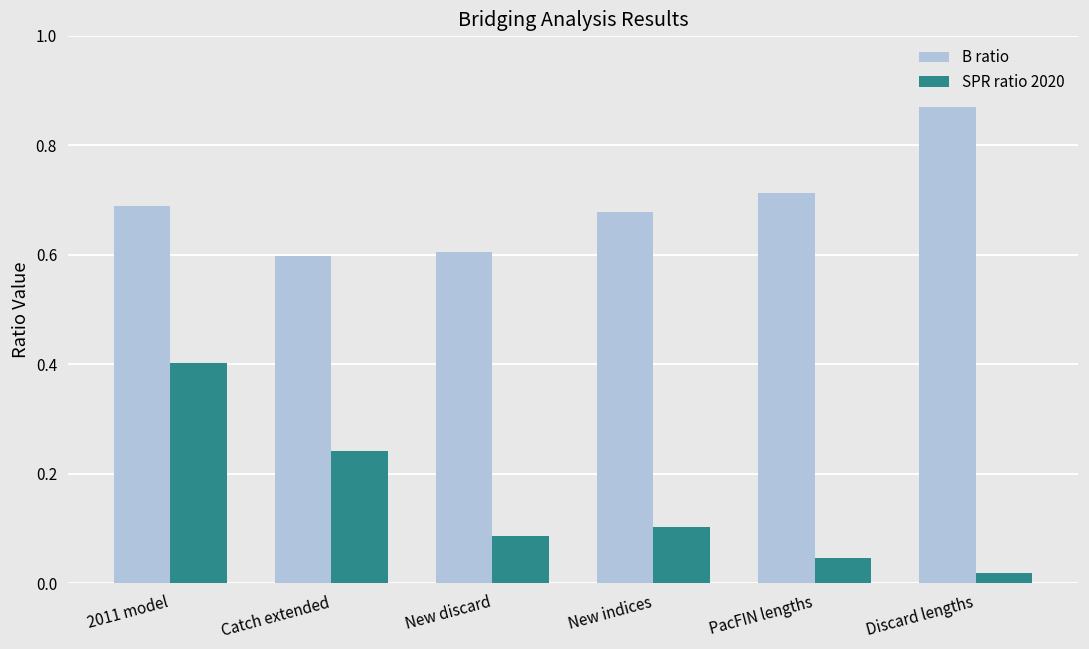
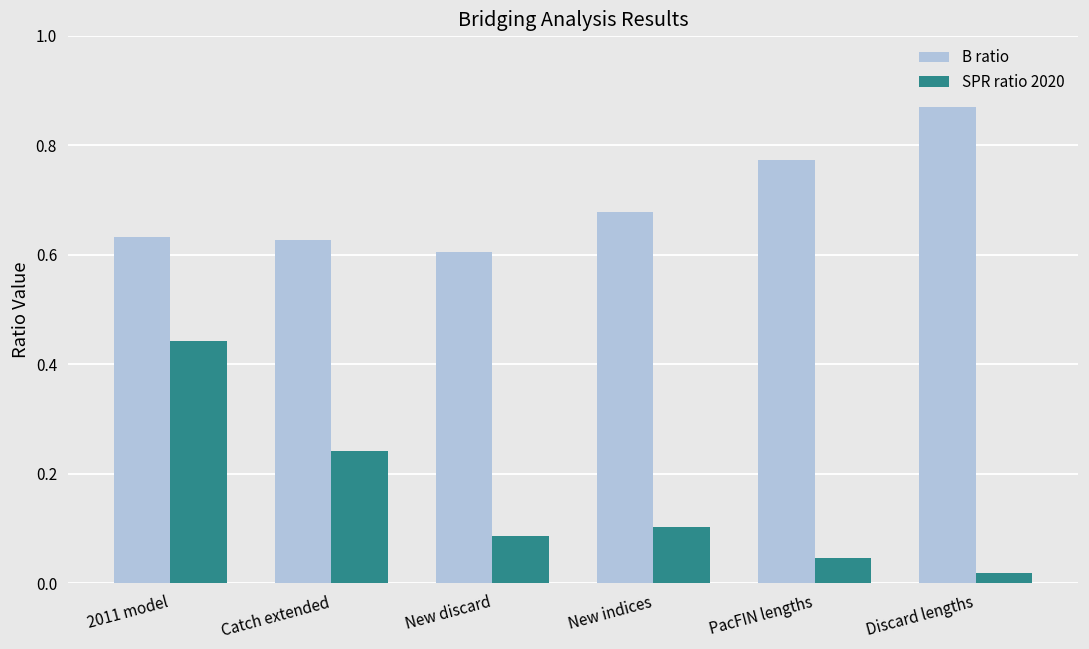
B ratio, 2011 model: 0.69 -> 0.63
SPR ratio 2020, 2011 model: 0.40 -> 0.44
B ratio, Catch extended: 0.60 -> 0.63
B ratio, PacFIN lengths: 0.71 -> 0.77
